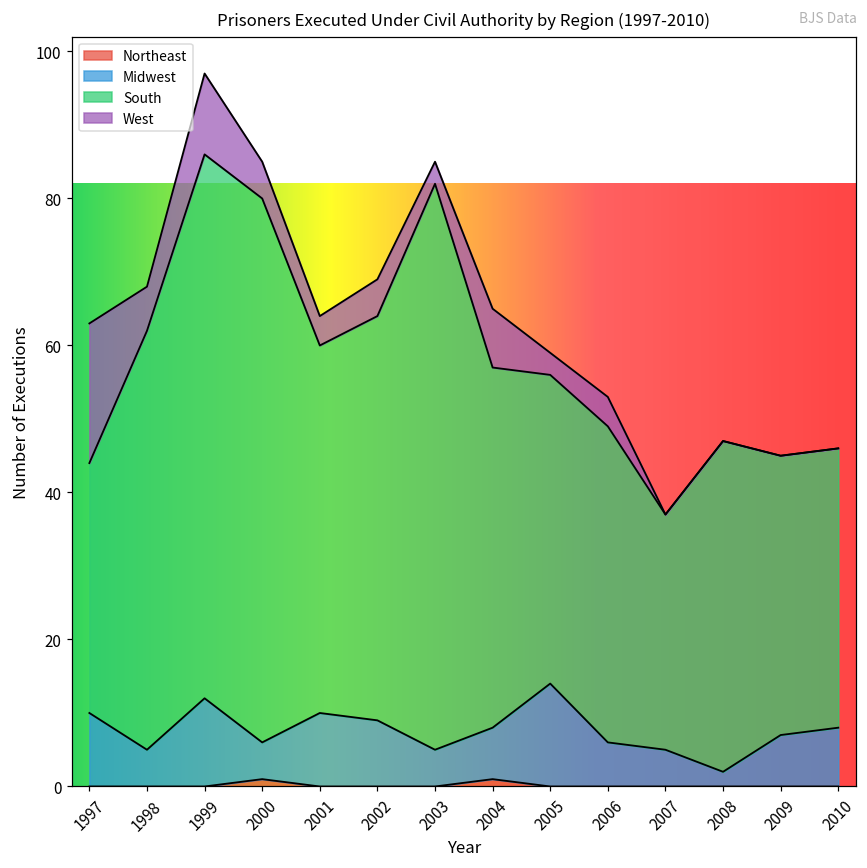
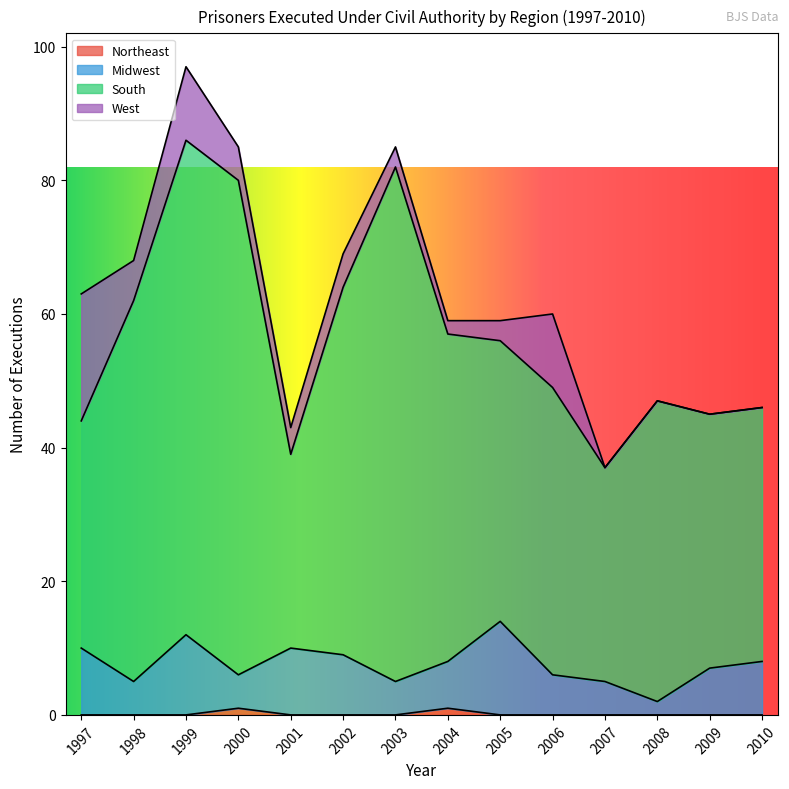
South, 2001: 50 -> 29
West, 2004: 8 -> 2
West, 2006: 4 -> 11
